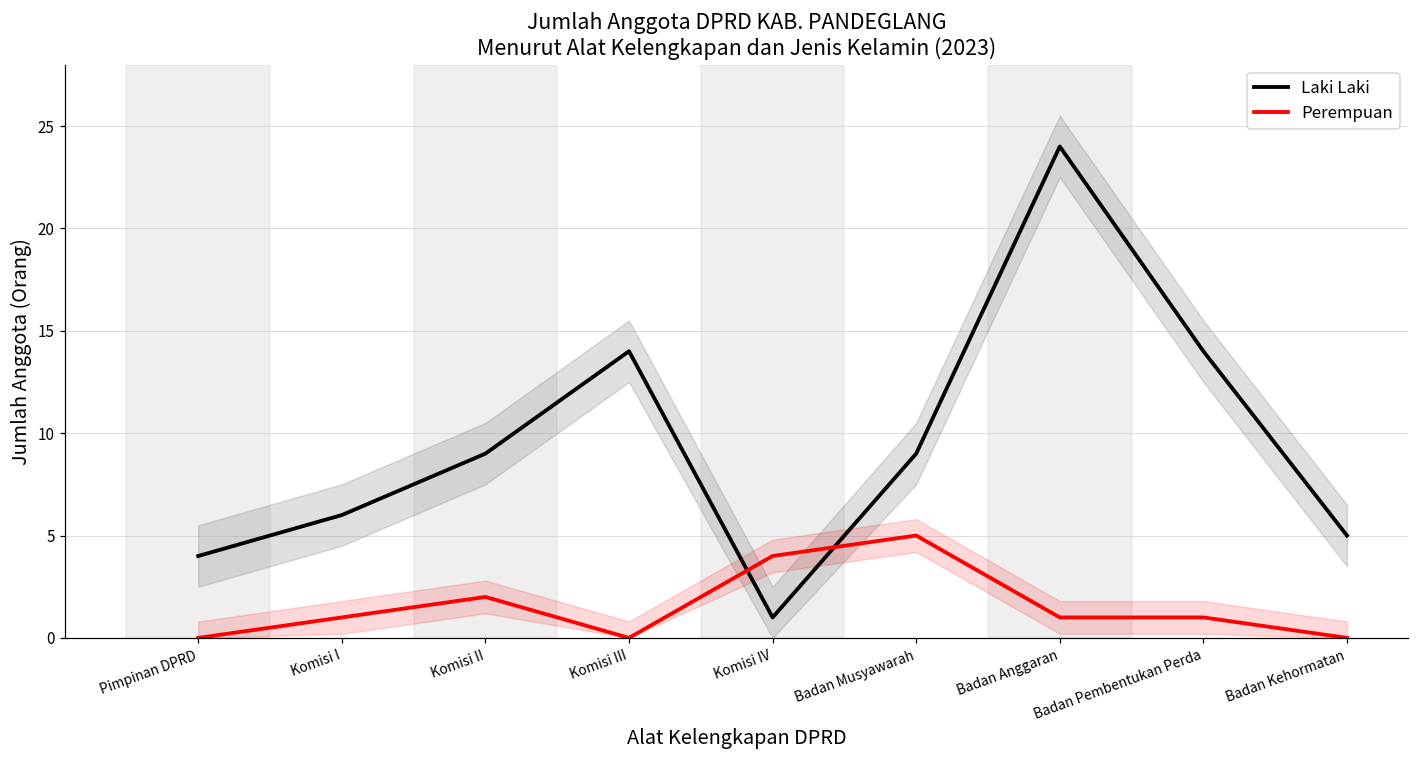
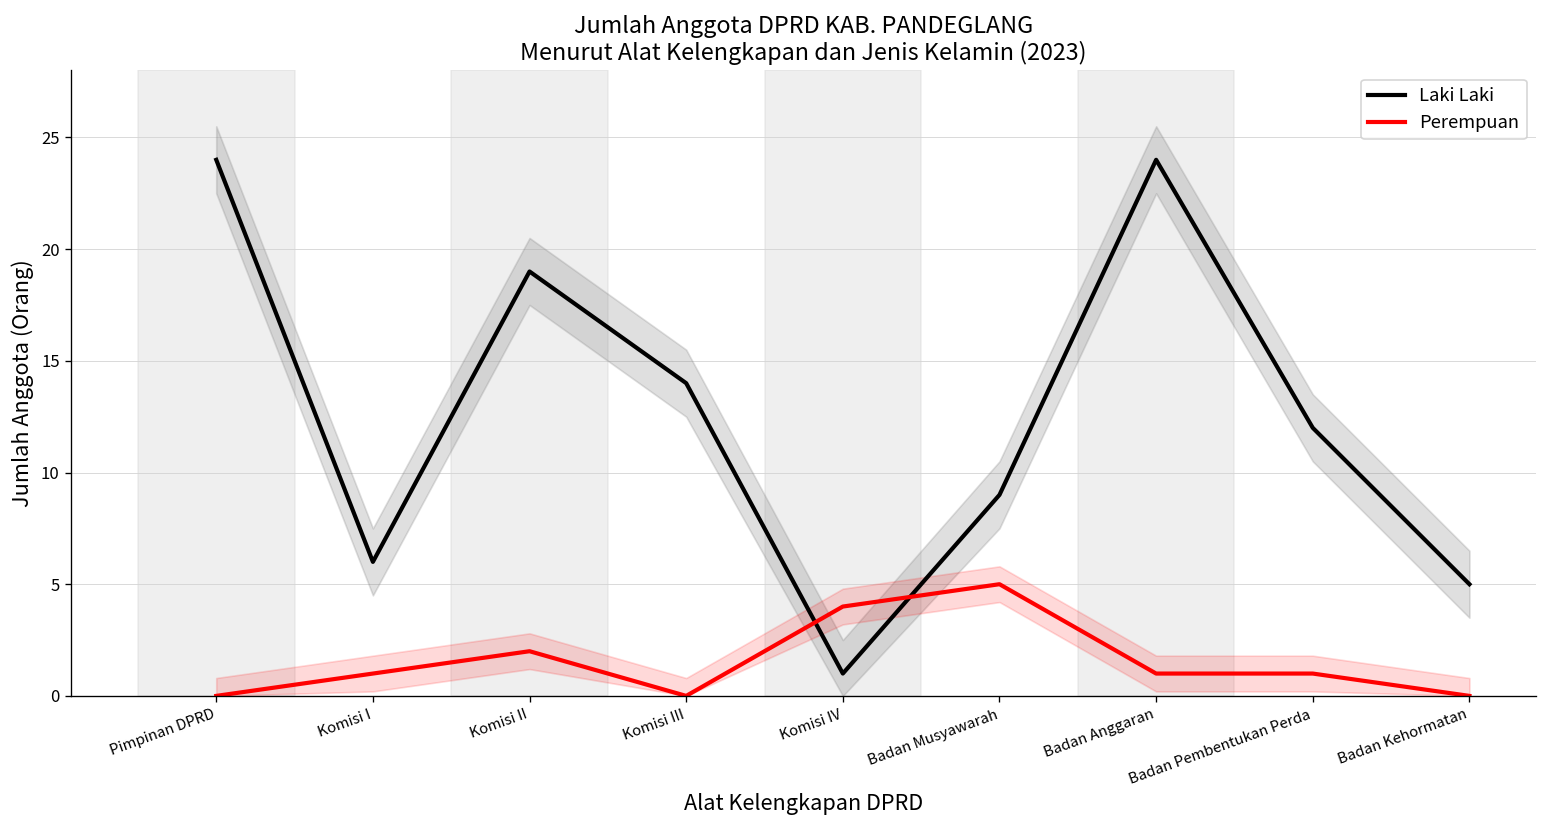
Laki Laki, Pimpinan DPRD: 4 -> 24
Laki Laki, Komisi II: 9 -> 19
Laki Laki, Badan Pembentukan Perda: 14 -> 12
